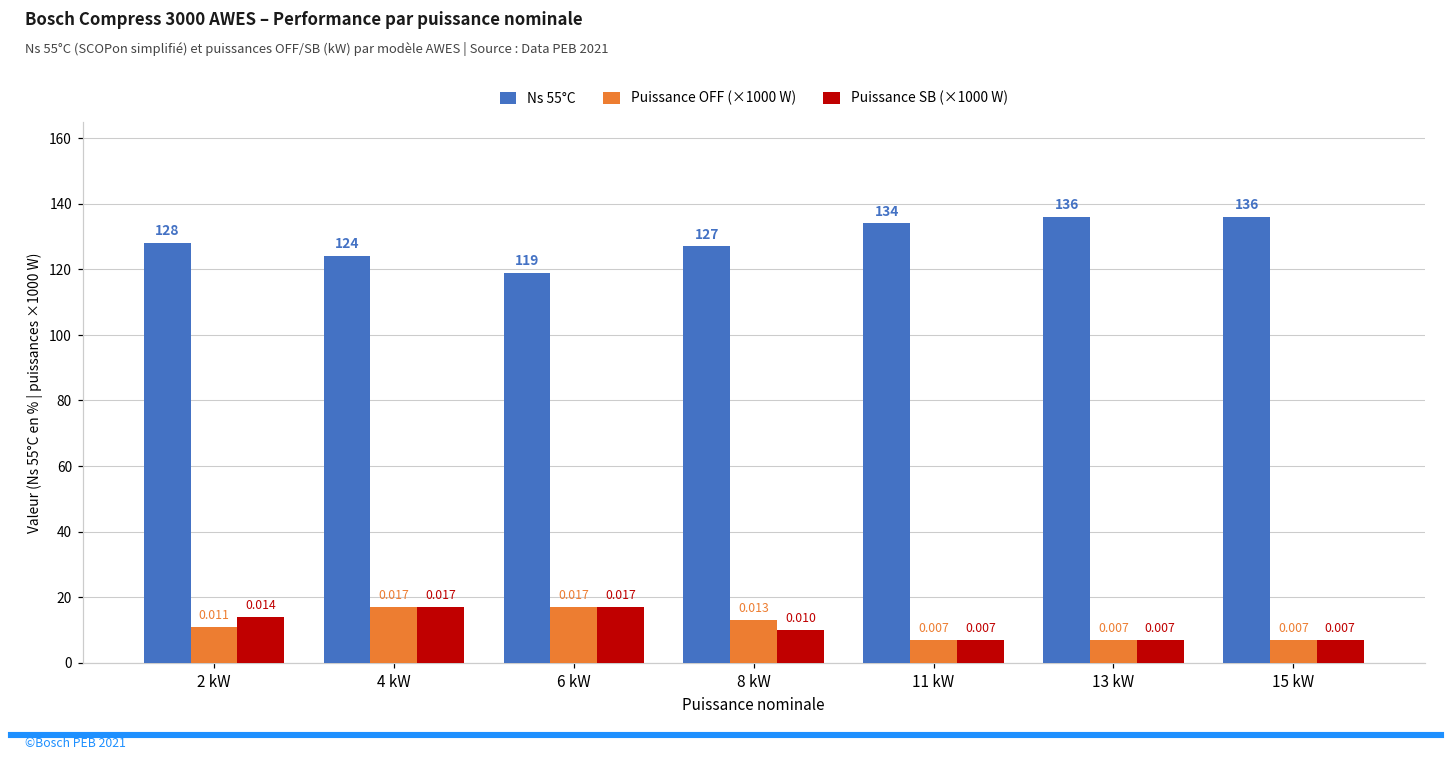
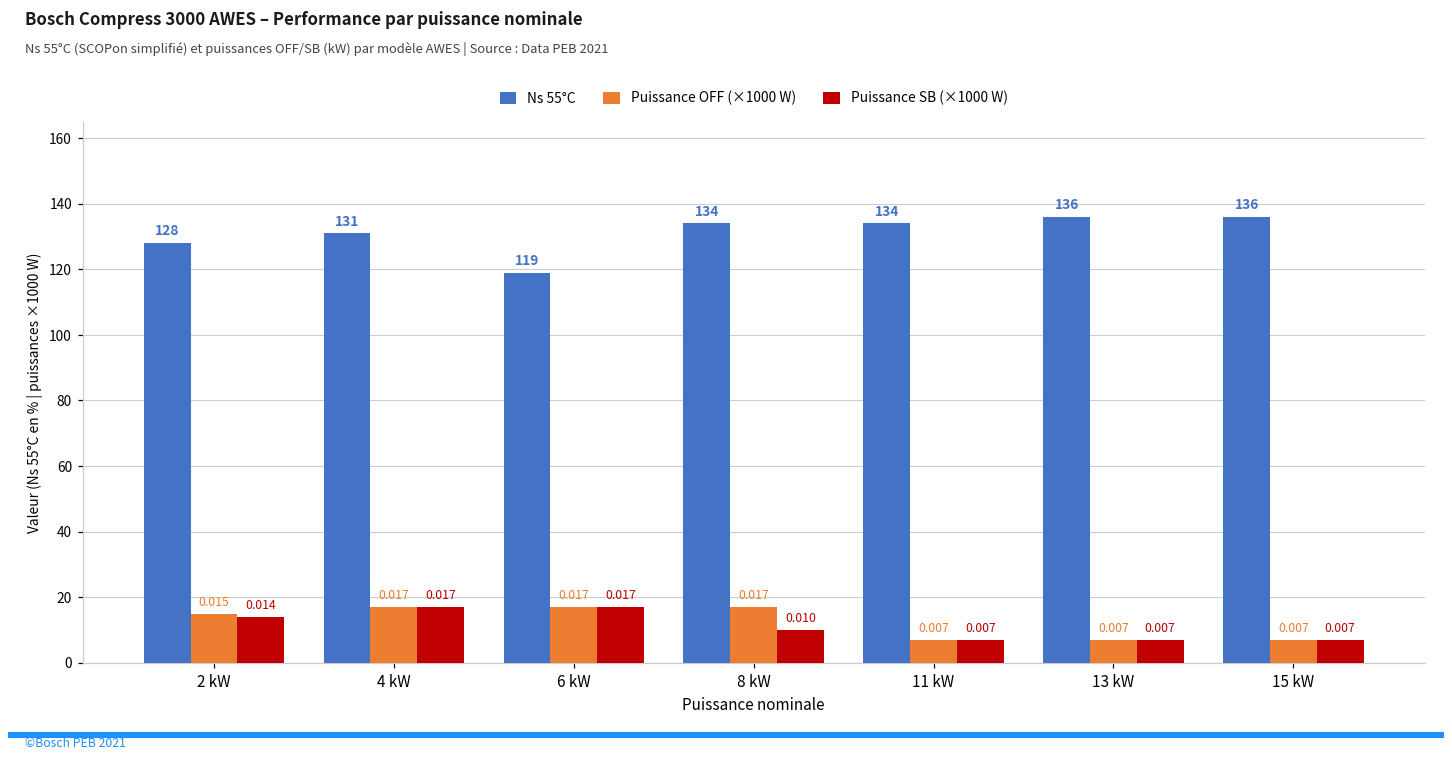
Puissance OFF (×1000 W), 2 kW: 0.011 -> 0.015
Ns 55°C, 4 kW: 124 -> 131
Ns 55°C, 8 kW: 127 -> 134
Puissance OFF (×1000 W), 8 kW: 0.013 -> 0.017
